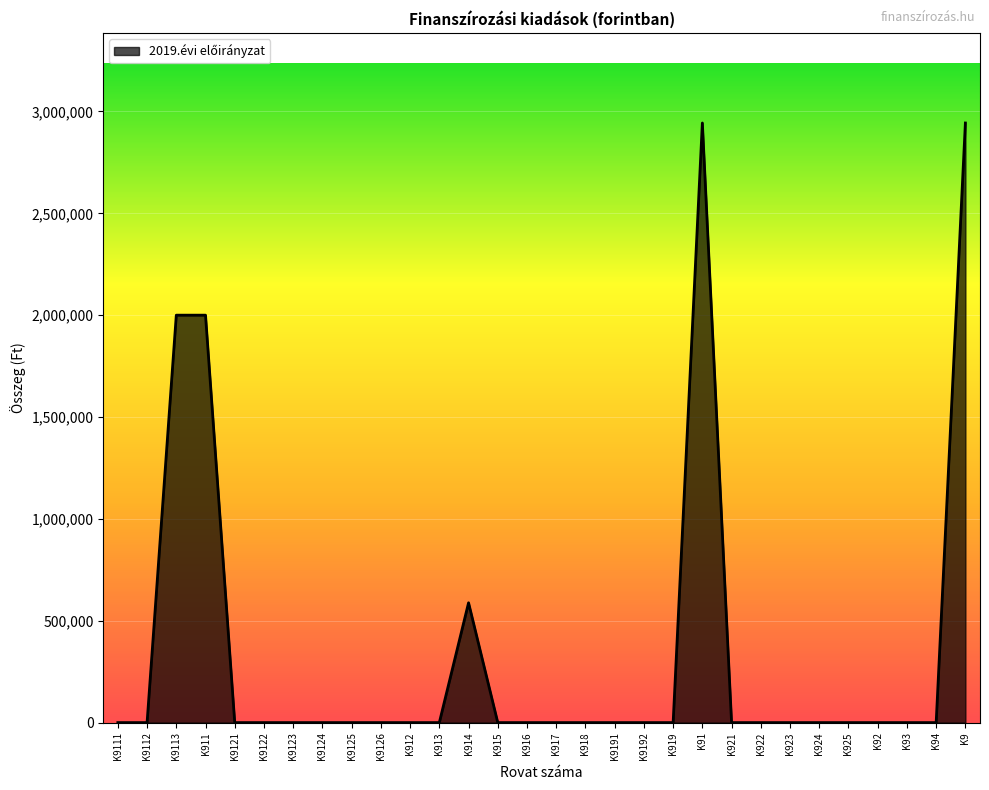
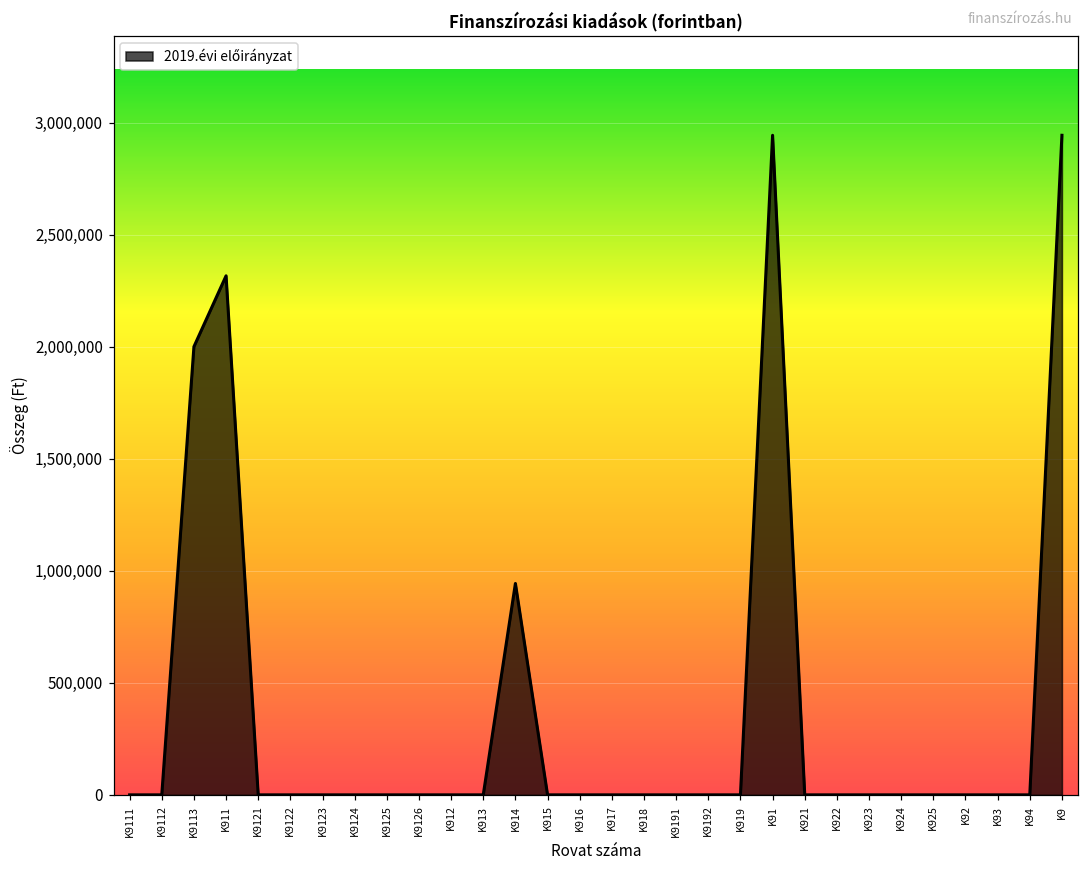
K911: 2,000,000 -> 2,320,000
K914: 590,000 -> 940,000
